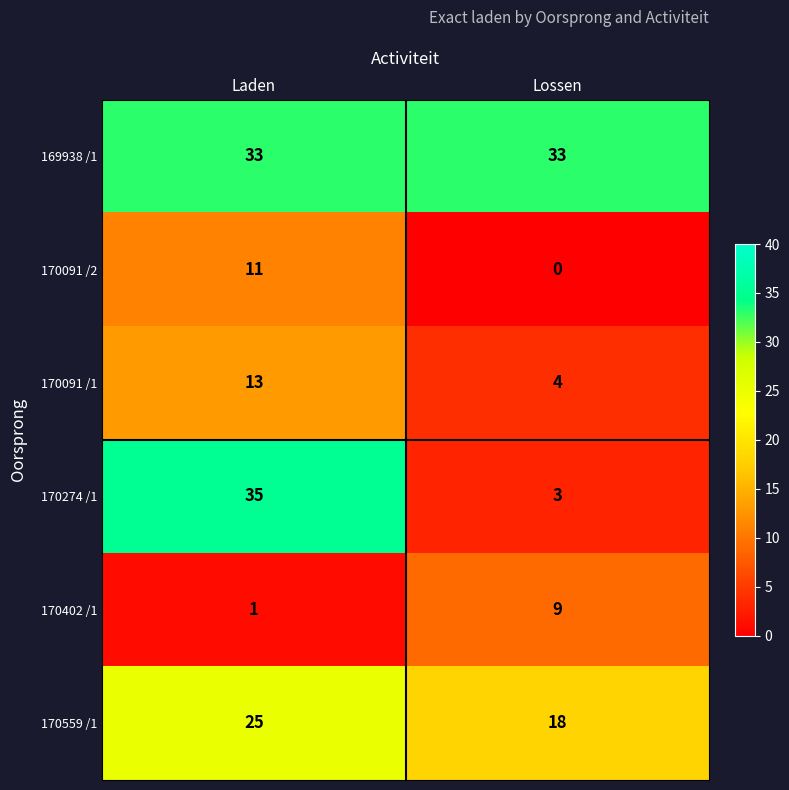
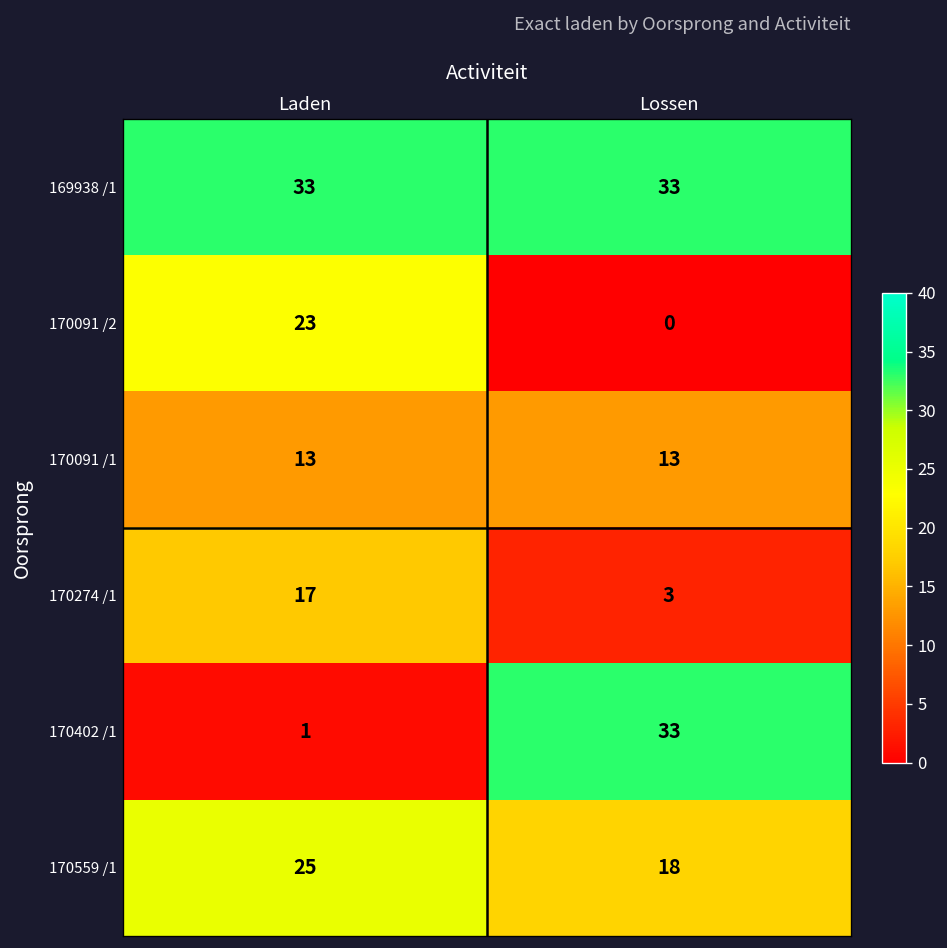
170091 /2, Laden: 11 -> 23
170091 /1, Lossen: 4 -> 13
170274 /1, Laden: 35 -> 17
170402 /1, Lossen: 9 -> 33
